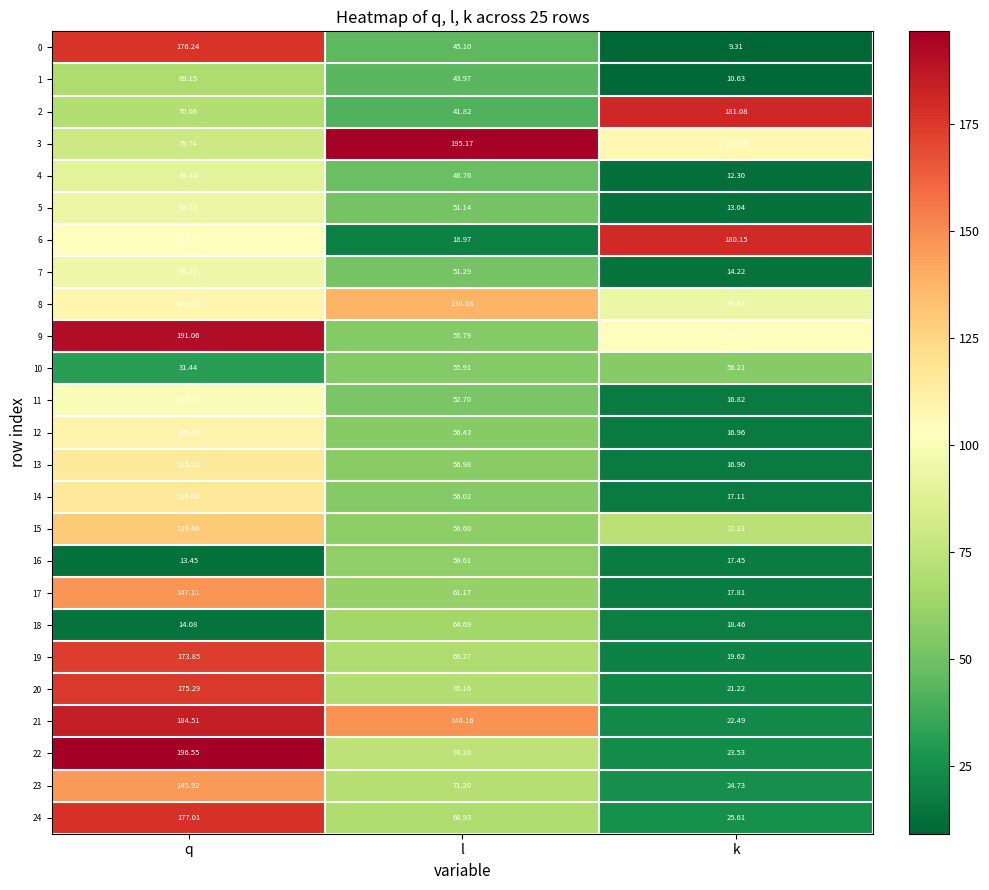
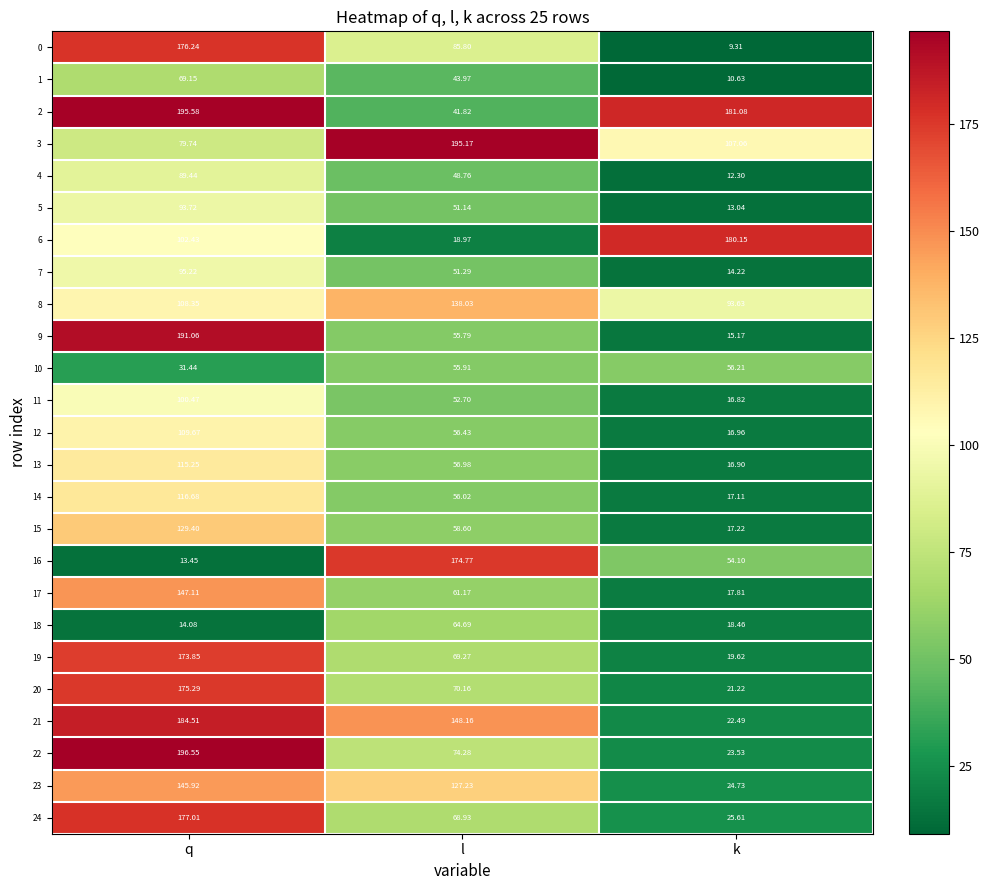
0, l: 45.10 -> 85.80
2, q: 70.06 -> 195.58
9, k: 103.83 -> 15.17
15, k: 72.23 -> 17.22
16, l: 59.61 -> 174.77
16, k: 17.45 -> 54.10
23, l: 71.20 -> 127.23
